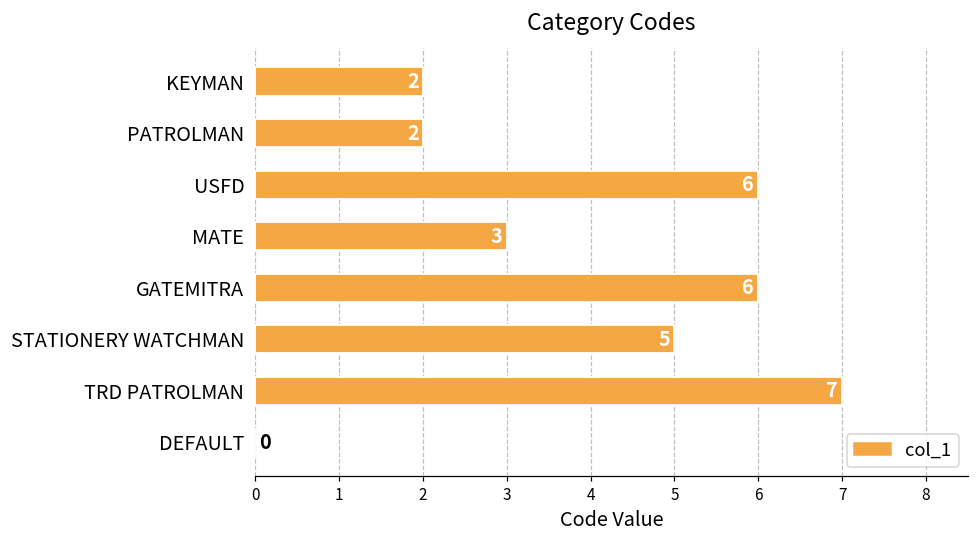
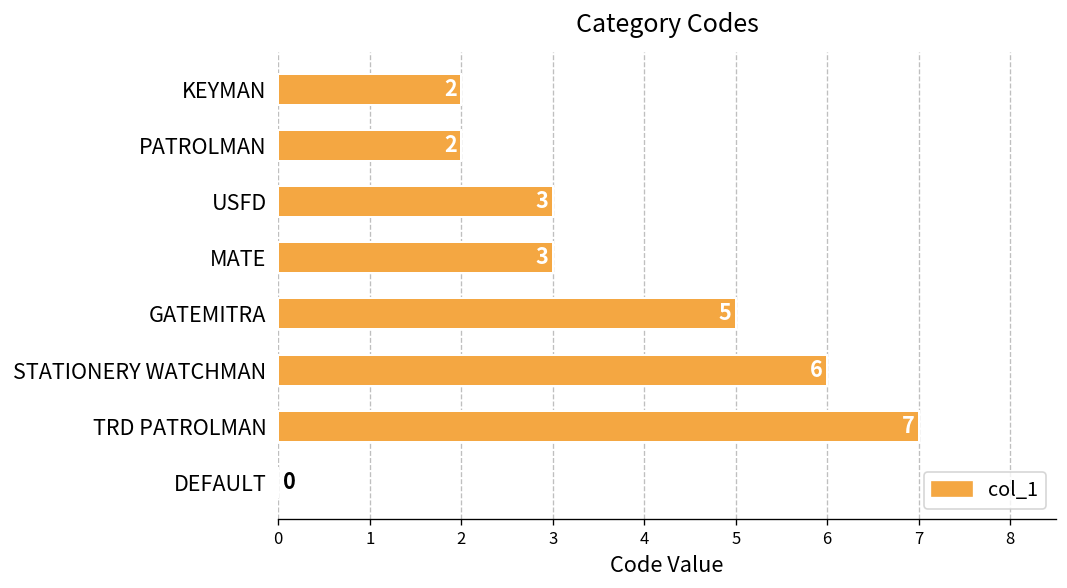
USFD: 6 -> 3
GATEMITRA: 6 -> 5
STATIONERY WATCHMAN: 5 -> 6
